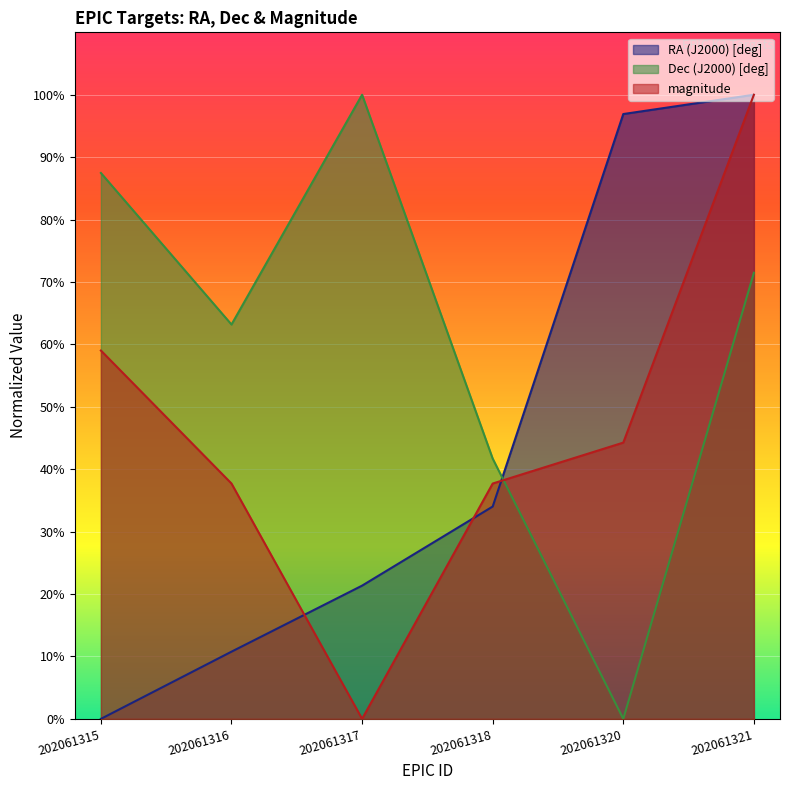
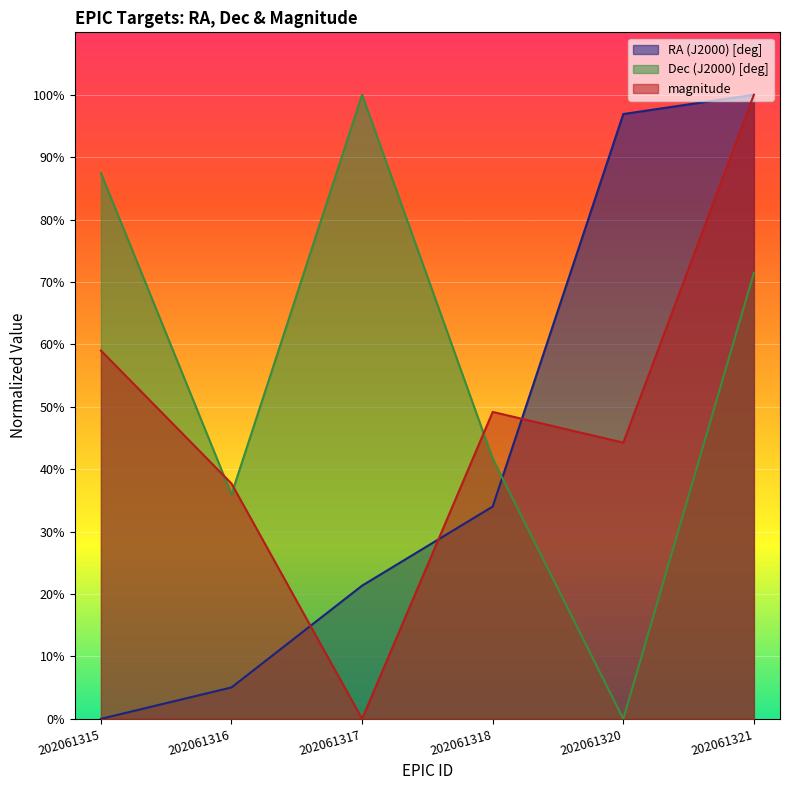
RA (J2000) [deg], 202061316: 11% -> 5%
Dec (J2000) [deg], 202061316: 63% -> 36%
magnitude, 202061318: 38% -> 49%
